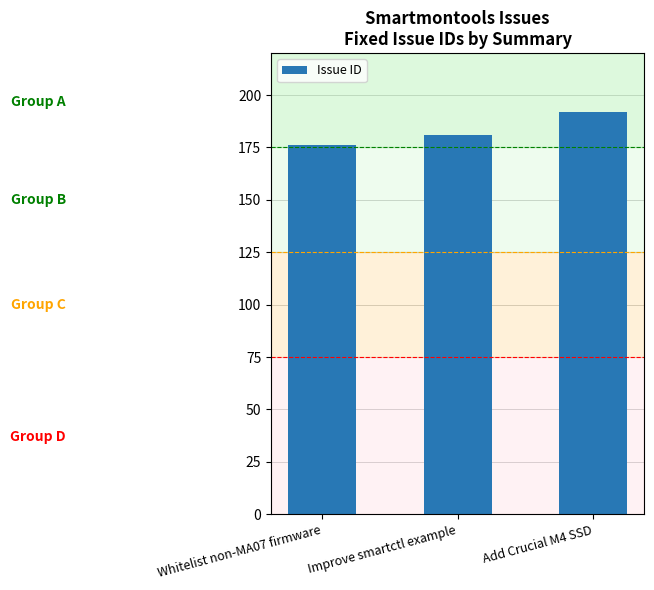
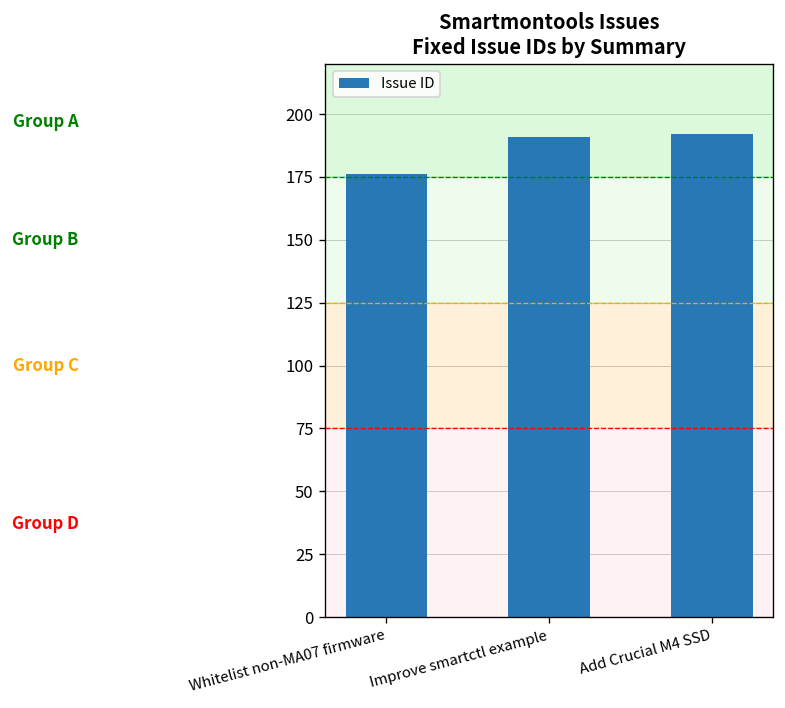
Improve smartctl example: 181 -> 191
